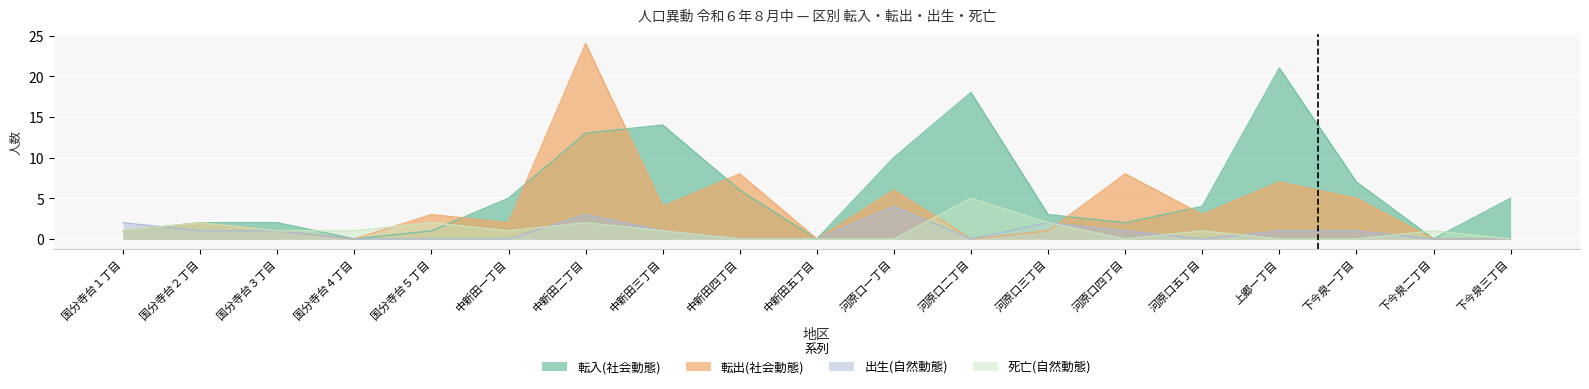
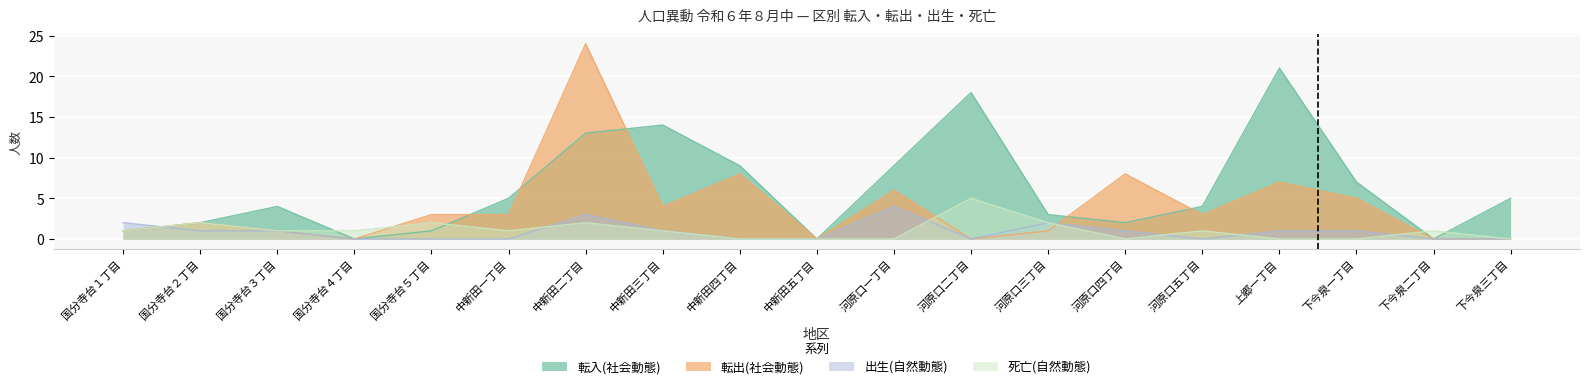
転入(社会動態), 国分寺台３丁目: 2 -> 4
転出(社会動態), 中新田一丁目: 2 -> 3
転入(社会動態), 中新田四丁目: 6 -> 9
転入(社会動態), 河原口一丁目: 10 -> 9
